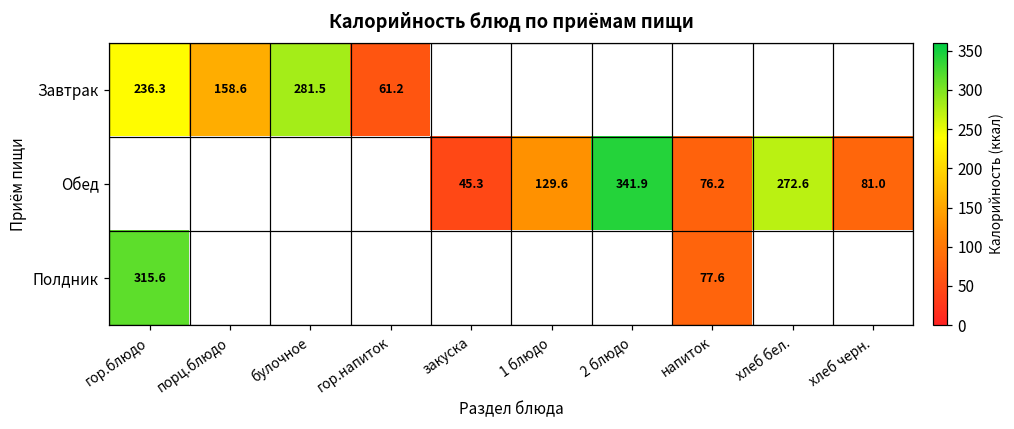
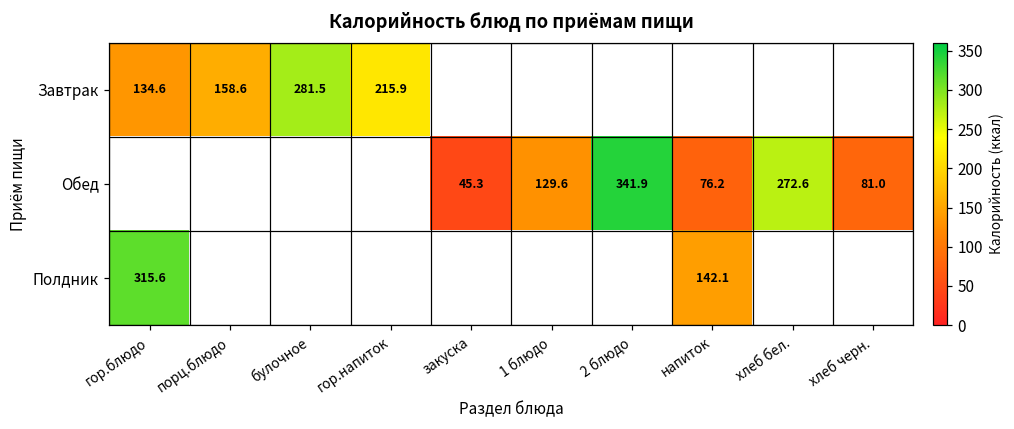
Завтрак, гор.блюдо: 236.3 -> 134.6
Завтрак, гор.напиток: 61.2 -> 215.9
Полдник, напиток: 77.6 -> 142.1
